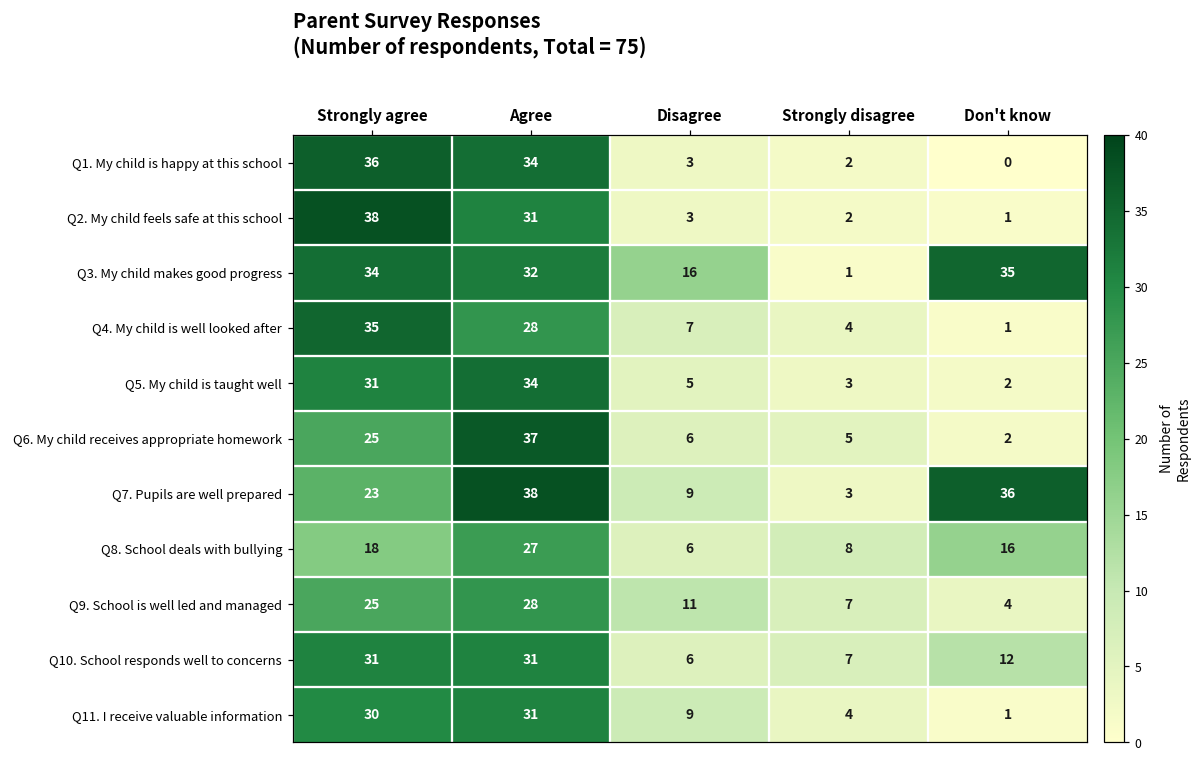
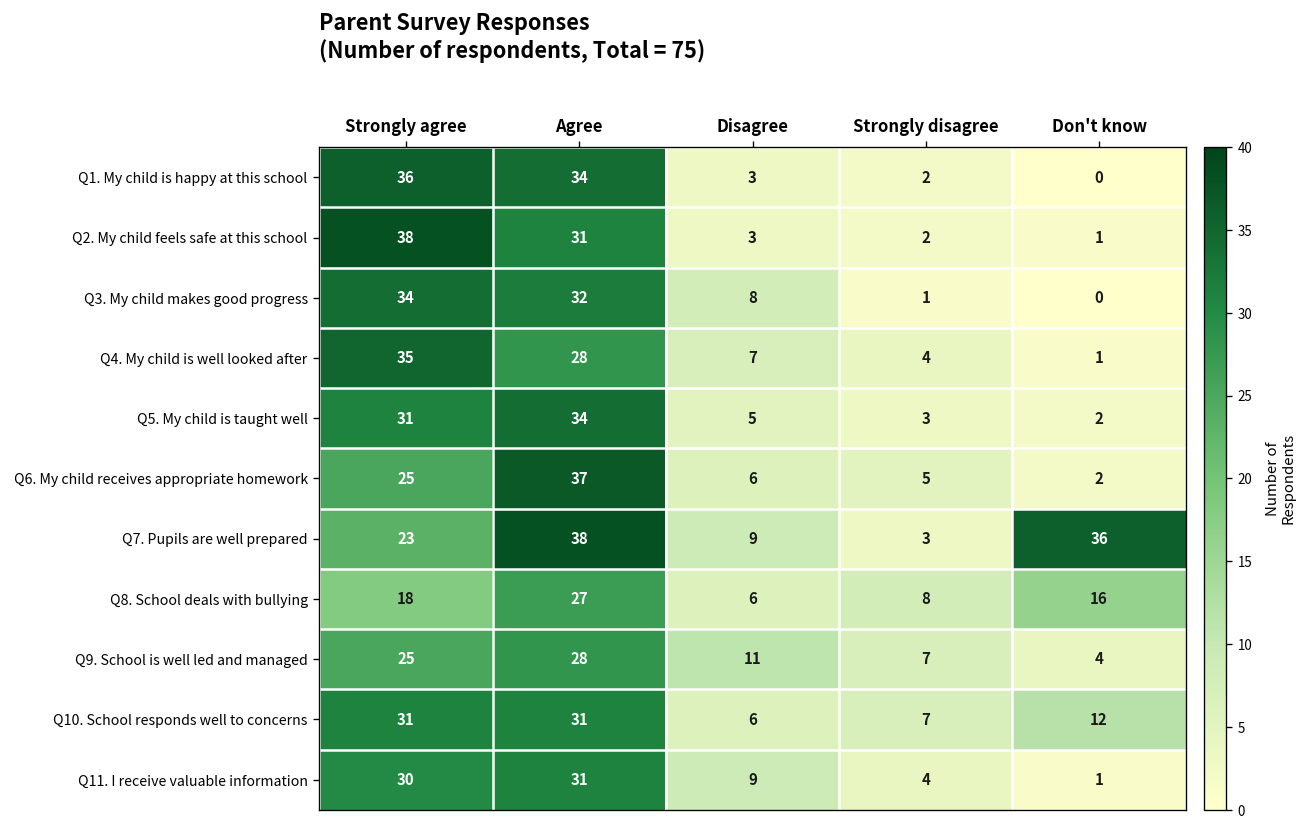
Q3. My child makes good progress, Disagree: 16 -> 8
Q3. My child makes good progress, Don't know: 35 -> 0
